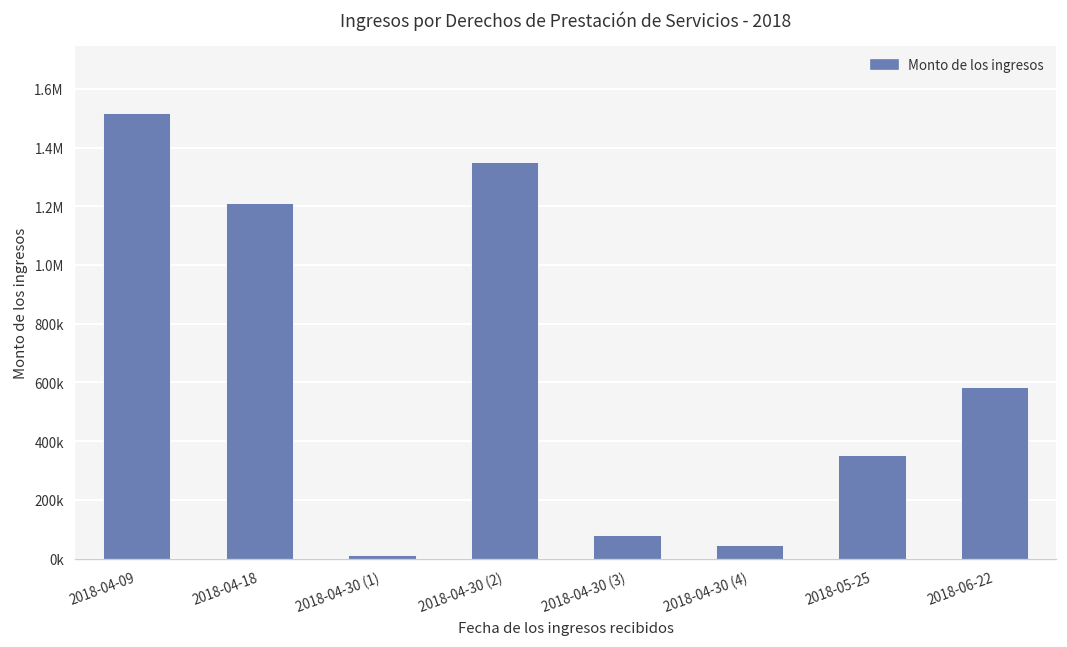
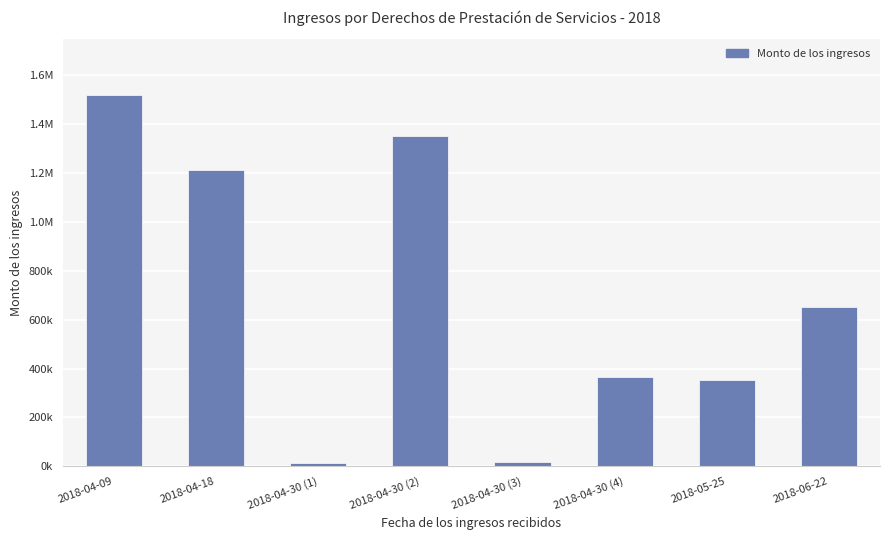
2018-04-30 (3): 80000 -> 20000
2018-04-30 (4): 50000 -> 370000
2018-06-22: 580000 -> 650000
